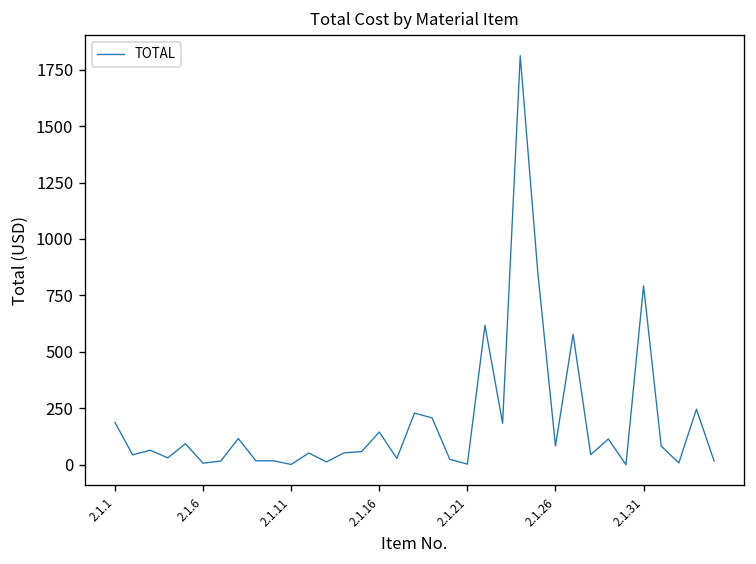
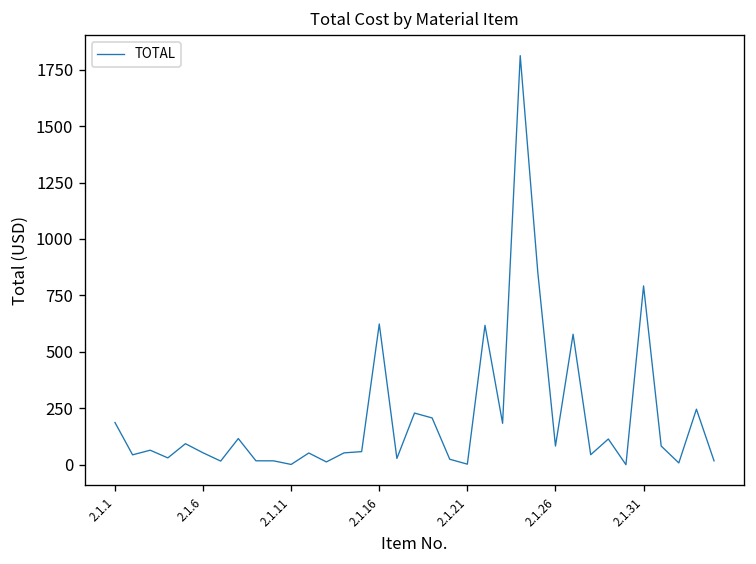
2.1.6: 10 -> 50
2.1.16: 140 -> 620
